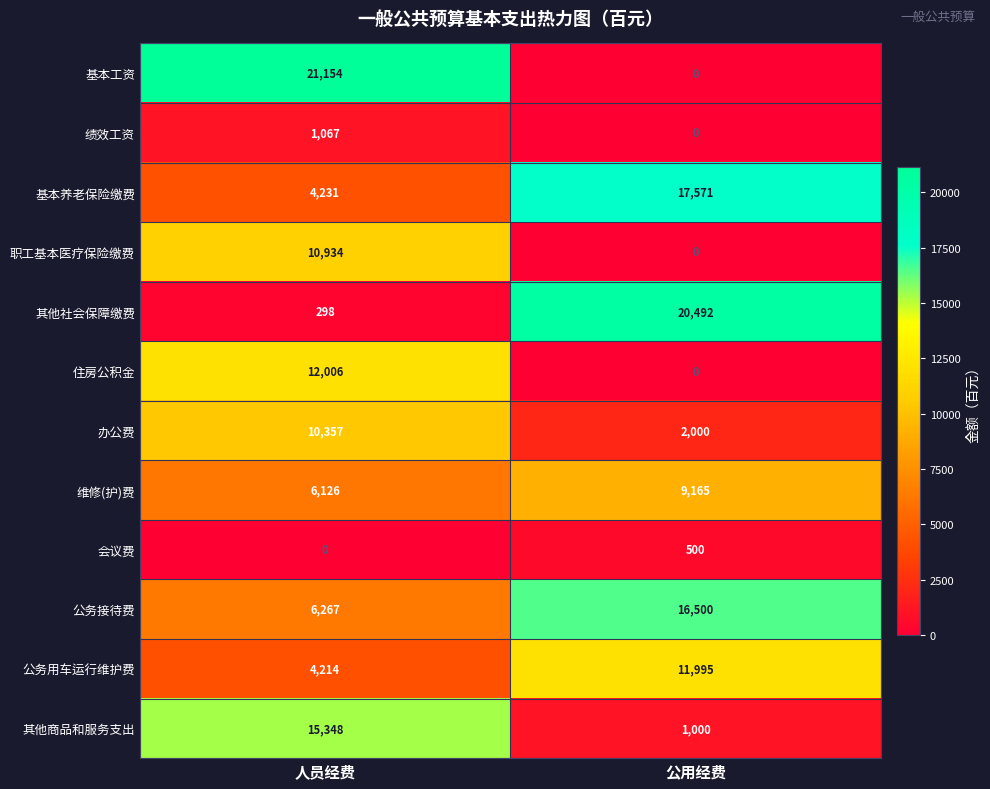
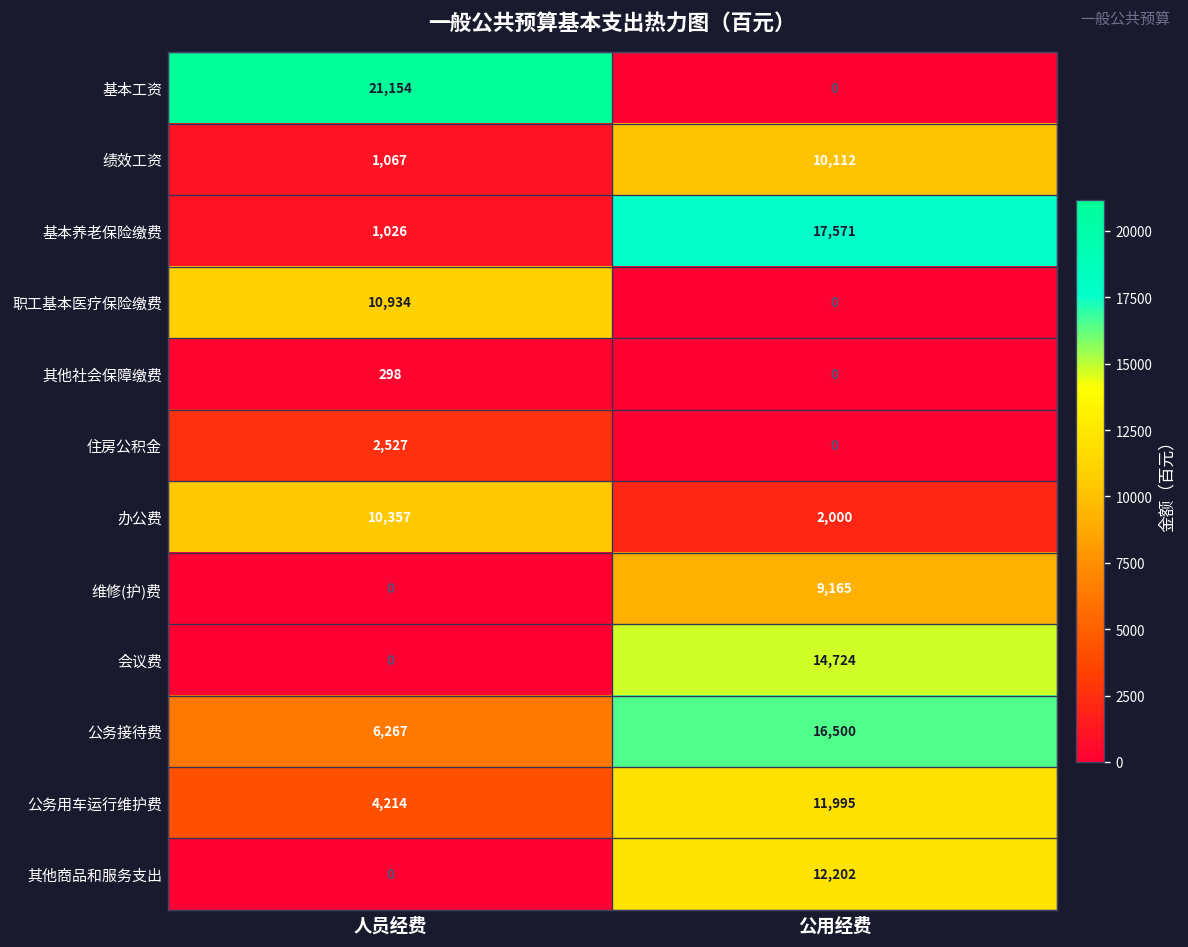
绩效工资, 公用经费: 0 -> 10,112
基本养老保险缴费, 人员经费: 4,231 -> 1,026
其他社会保障缴费, 公用经费: 20,492 -> 0
住房公积金, 人员经费: 12,006 -> 2,527
维修(护)费, 人员经费: 6,126 -> 0
会议费, 公用经费: 500 -> 14,724
其他商品和服务支出, 人员经费: 15,348 -> 0
其他商品和服务支出, 公用经费: 1,000 -> 12,202
